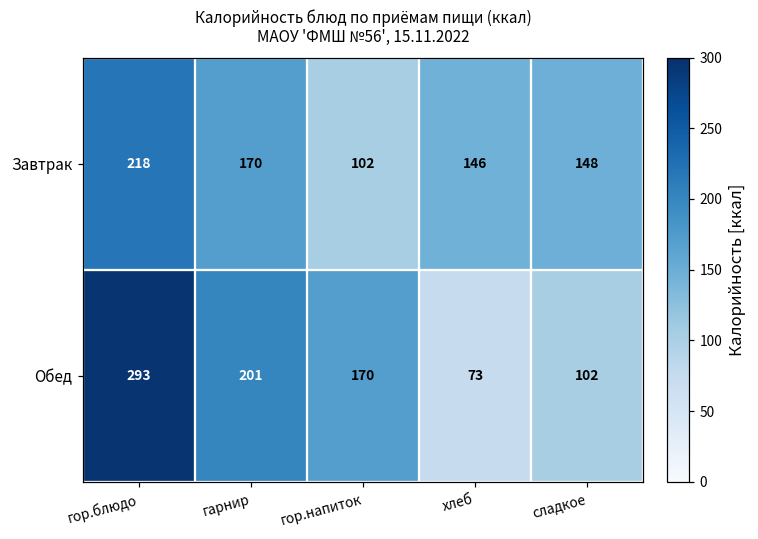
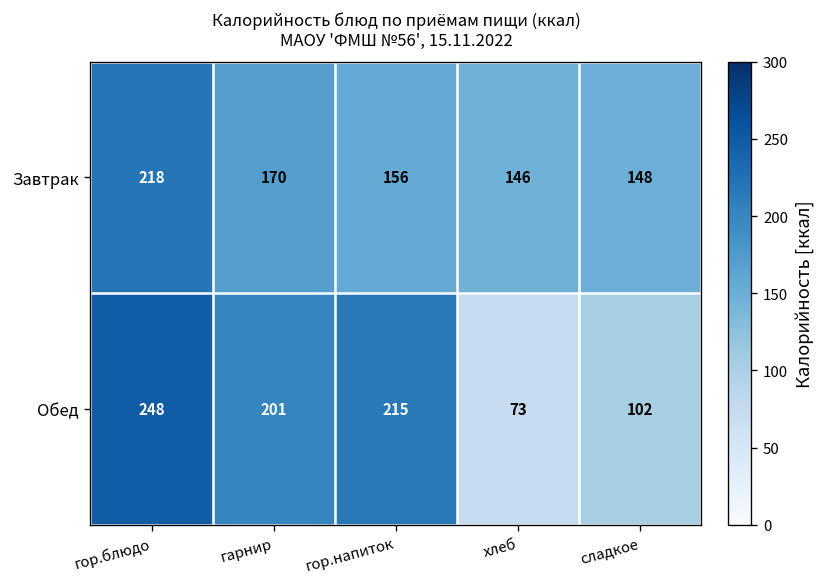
Завтрак, гор.напиток: 102 -> 156
Обед, гор.блюдо: 293 -> 248
Обед, гор.напиток: 170 -> 215
